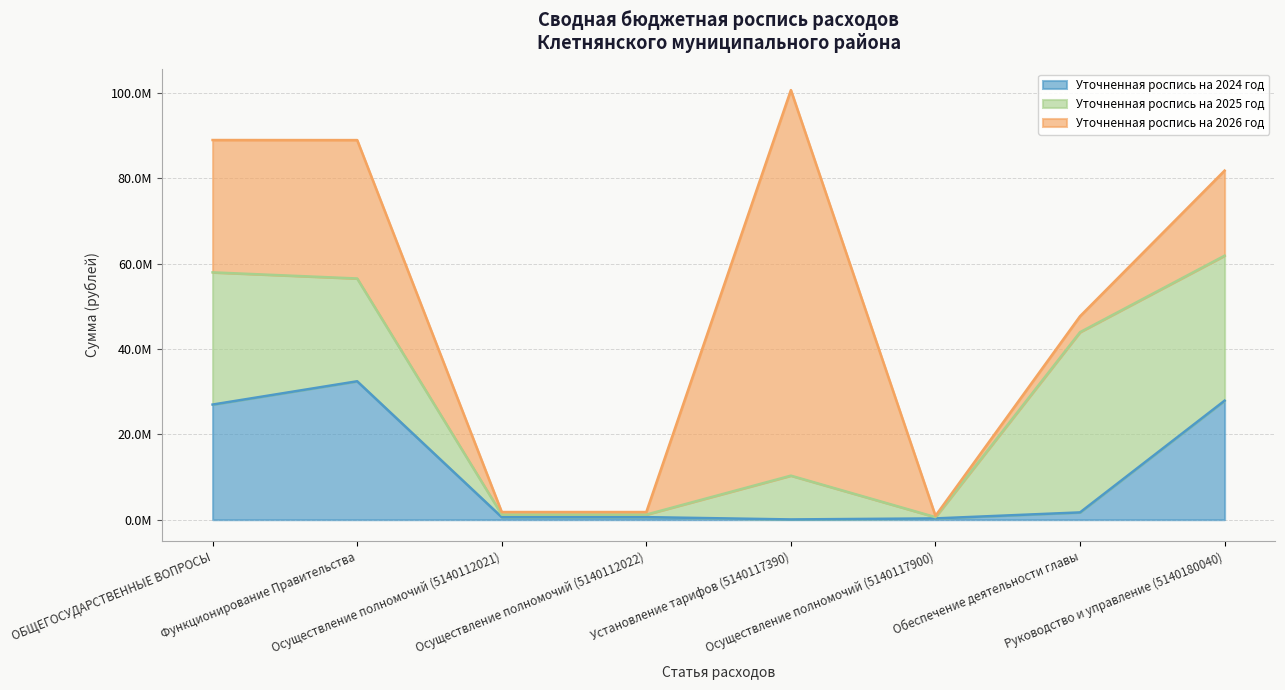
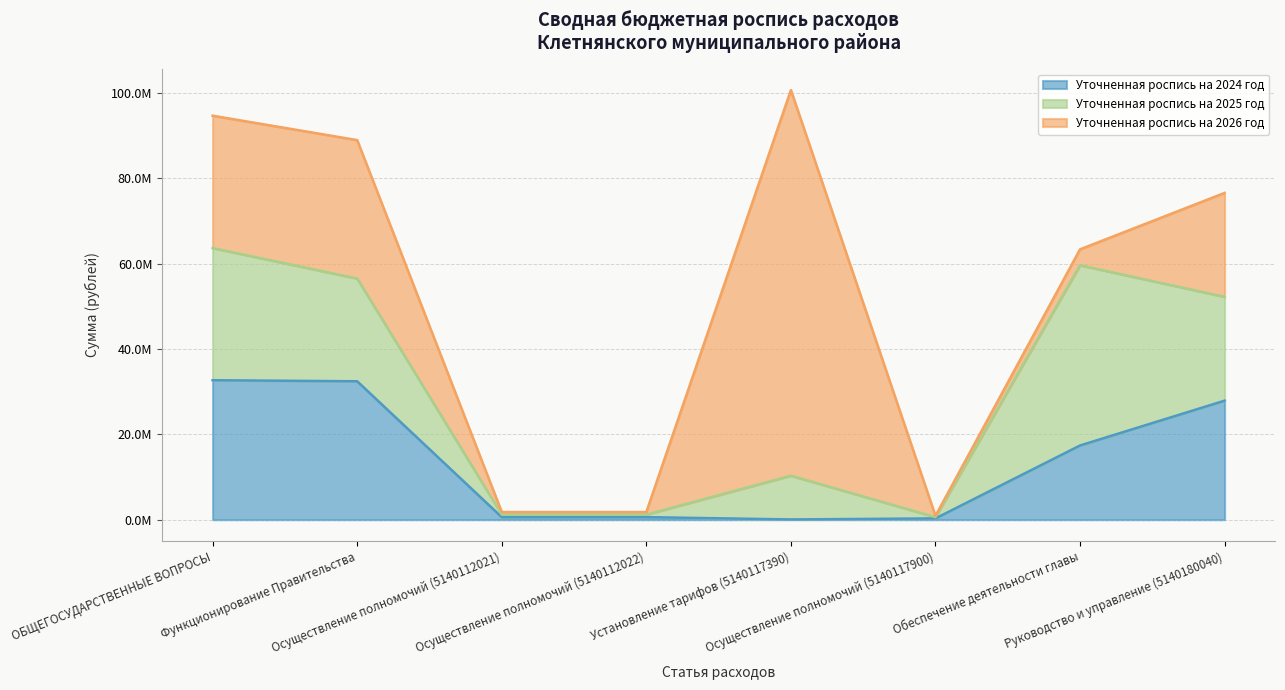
Уточненная роспись на 2024 год, ОБЩЕГОСУДАРСТВЕННЫЕ ВОПРОСЫ: 27000000 -> 33000000
Уточненная роспись на 2024 год, Обеспечение деятельности главы: 2000000 -> 17000000
Уточненная роспись на 2025 год, Руководство и управление (5140180040): 34000000 -> 24000000
Уточненная роспись на 2026 год, Руководство и управление (5140180040): 20000000 -> 24000000
